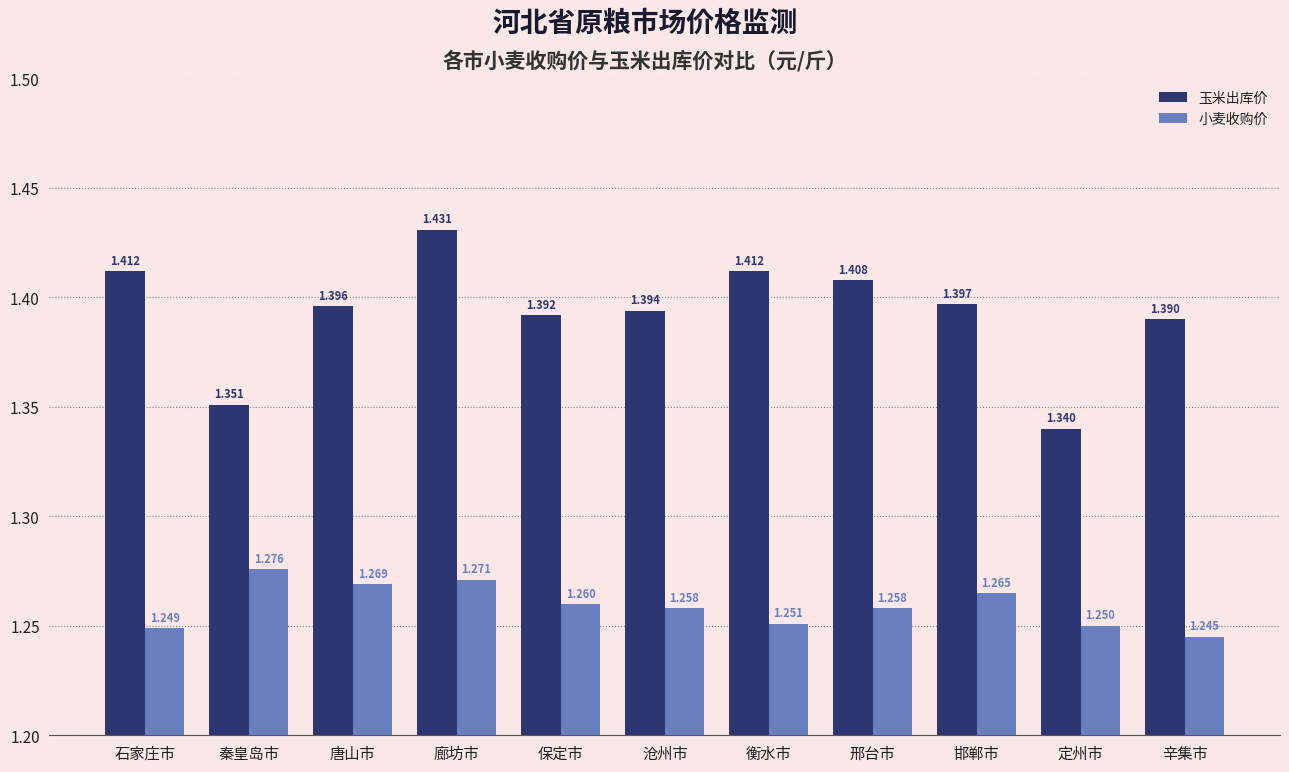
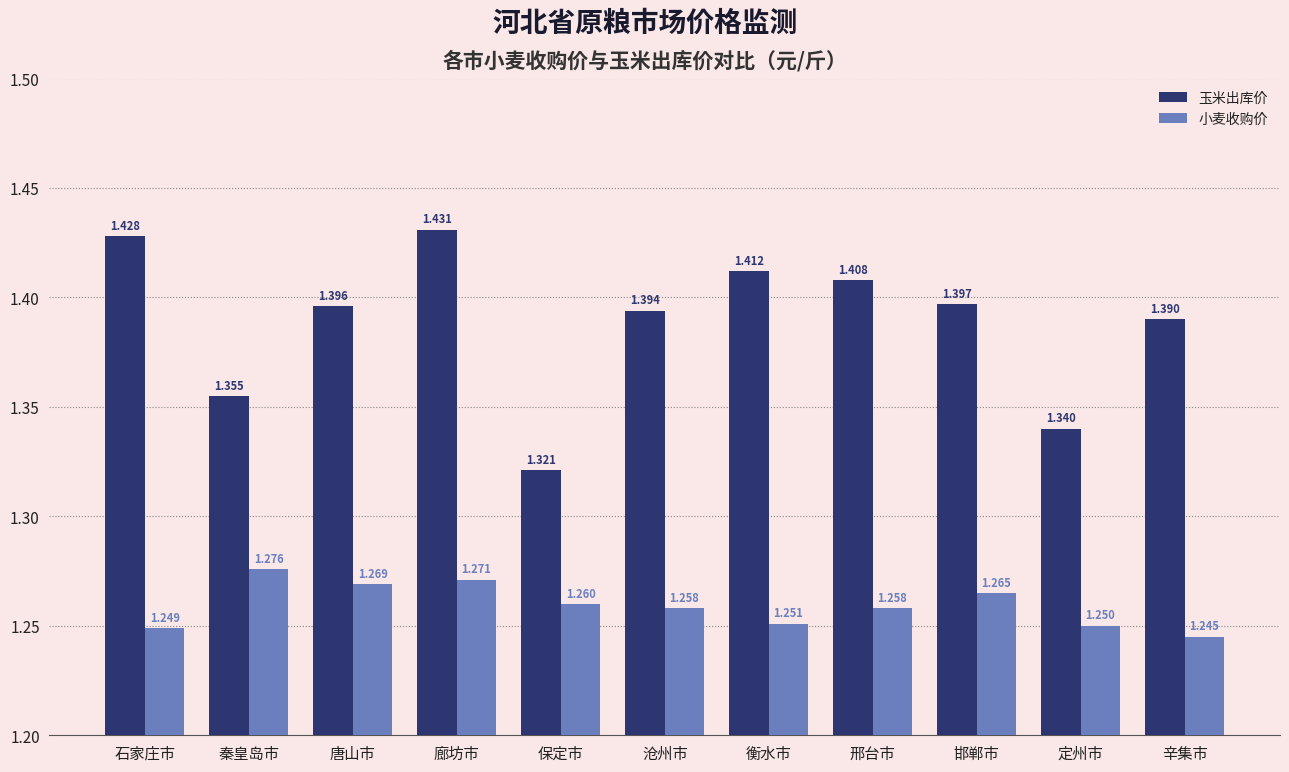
玉米出库价, 石家庄市: 1.412 -> 1.428
玉米出库价, 秦皇岛市: 1.351 -> 1.355
玉米出库价, 保定市: 1.392 -> 1.321
